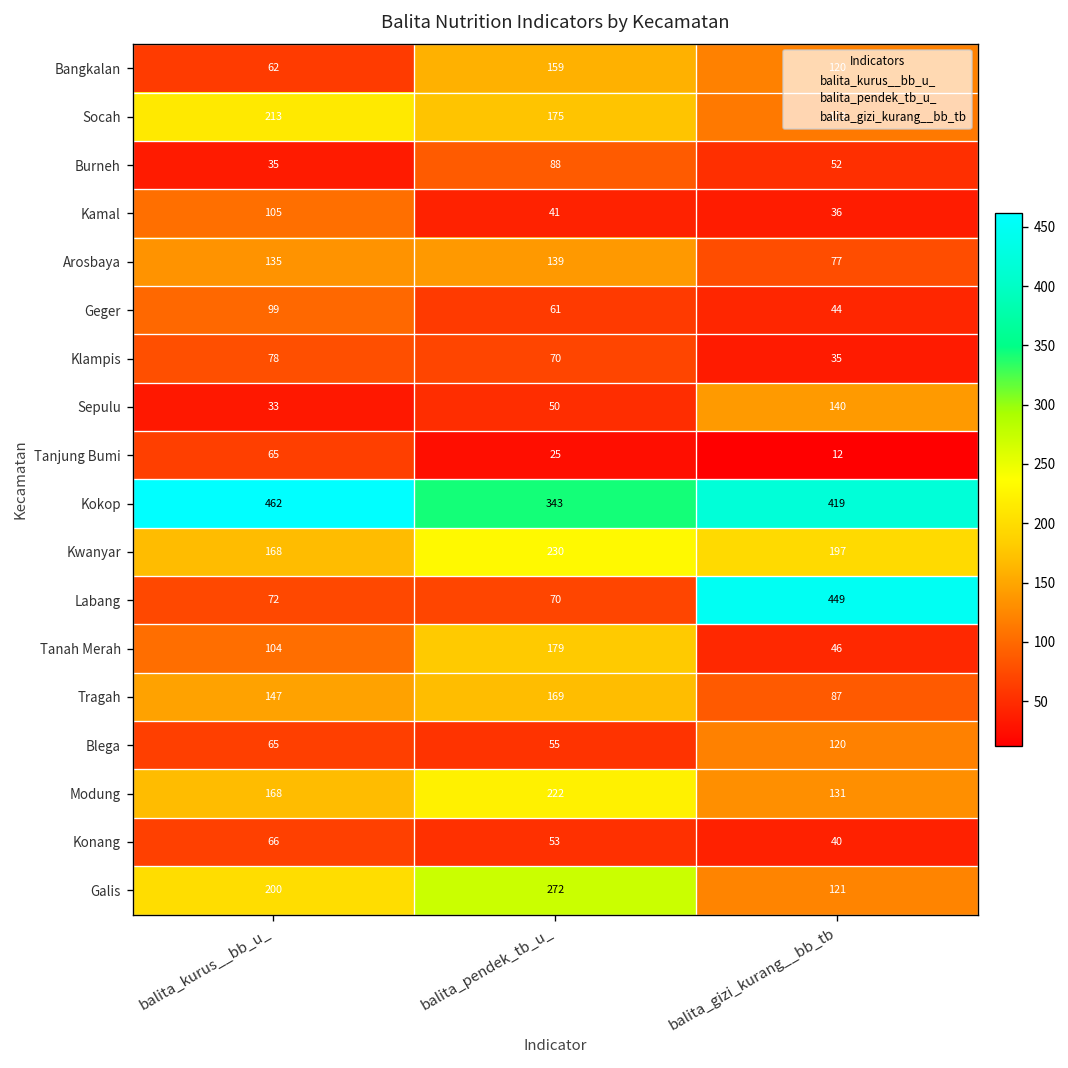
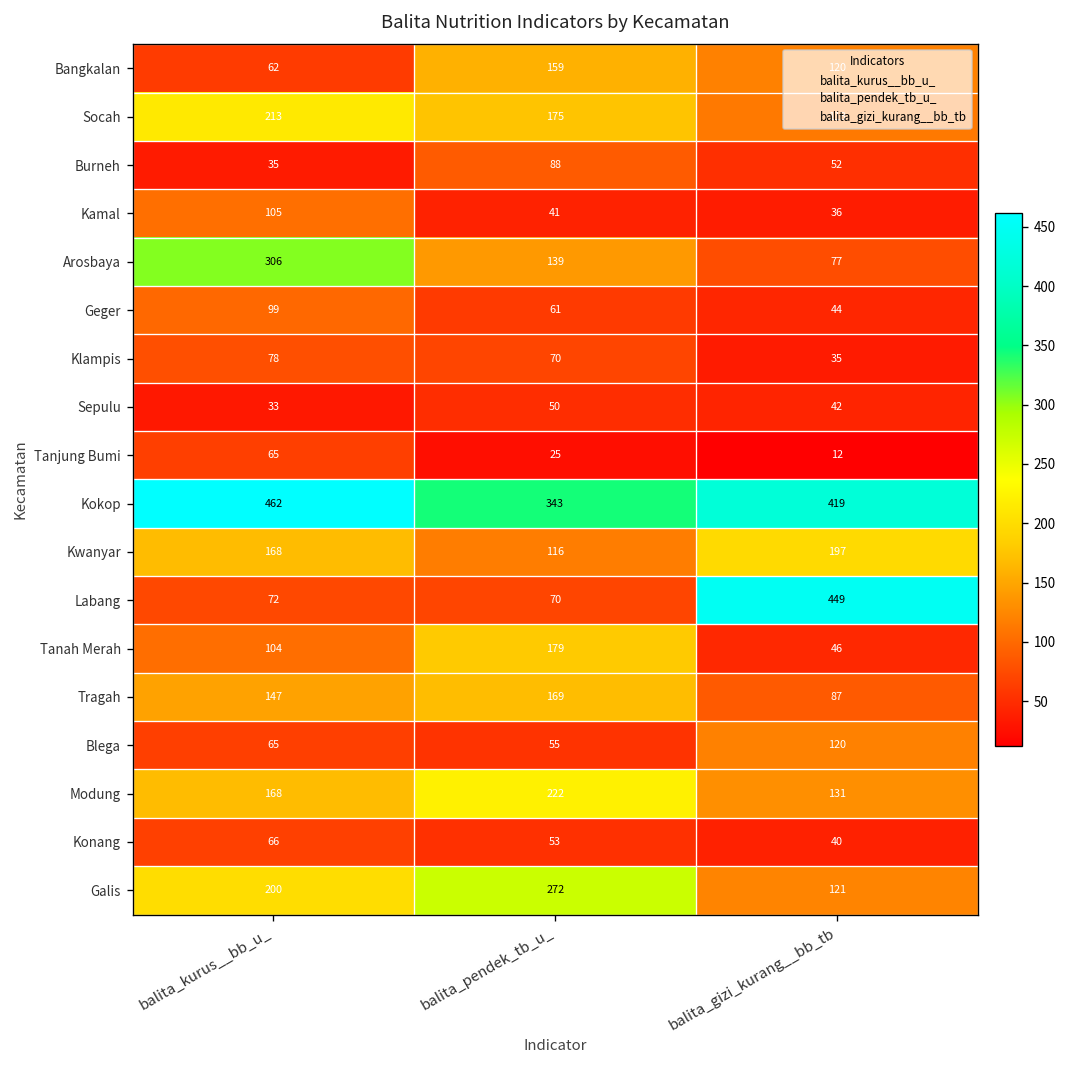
Arosbaya, balita_kurus__bb_u_: 135 -> 306
Sepulu, balita_gizi_kurang__bb_tb: 140 -> 42
Kwanyar, balita_pendek_tb_u_: 230 -> 116
